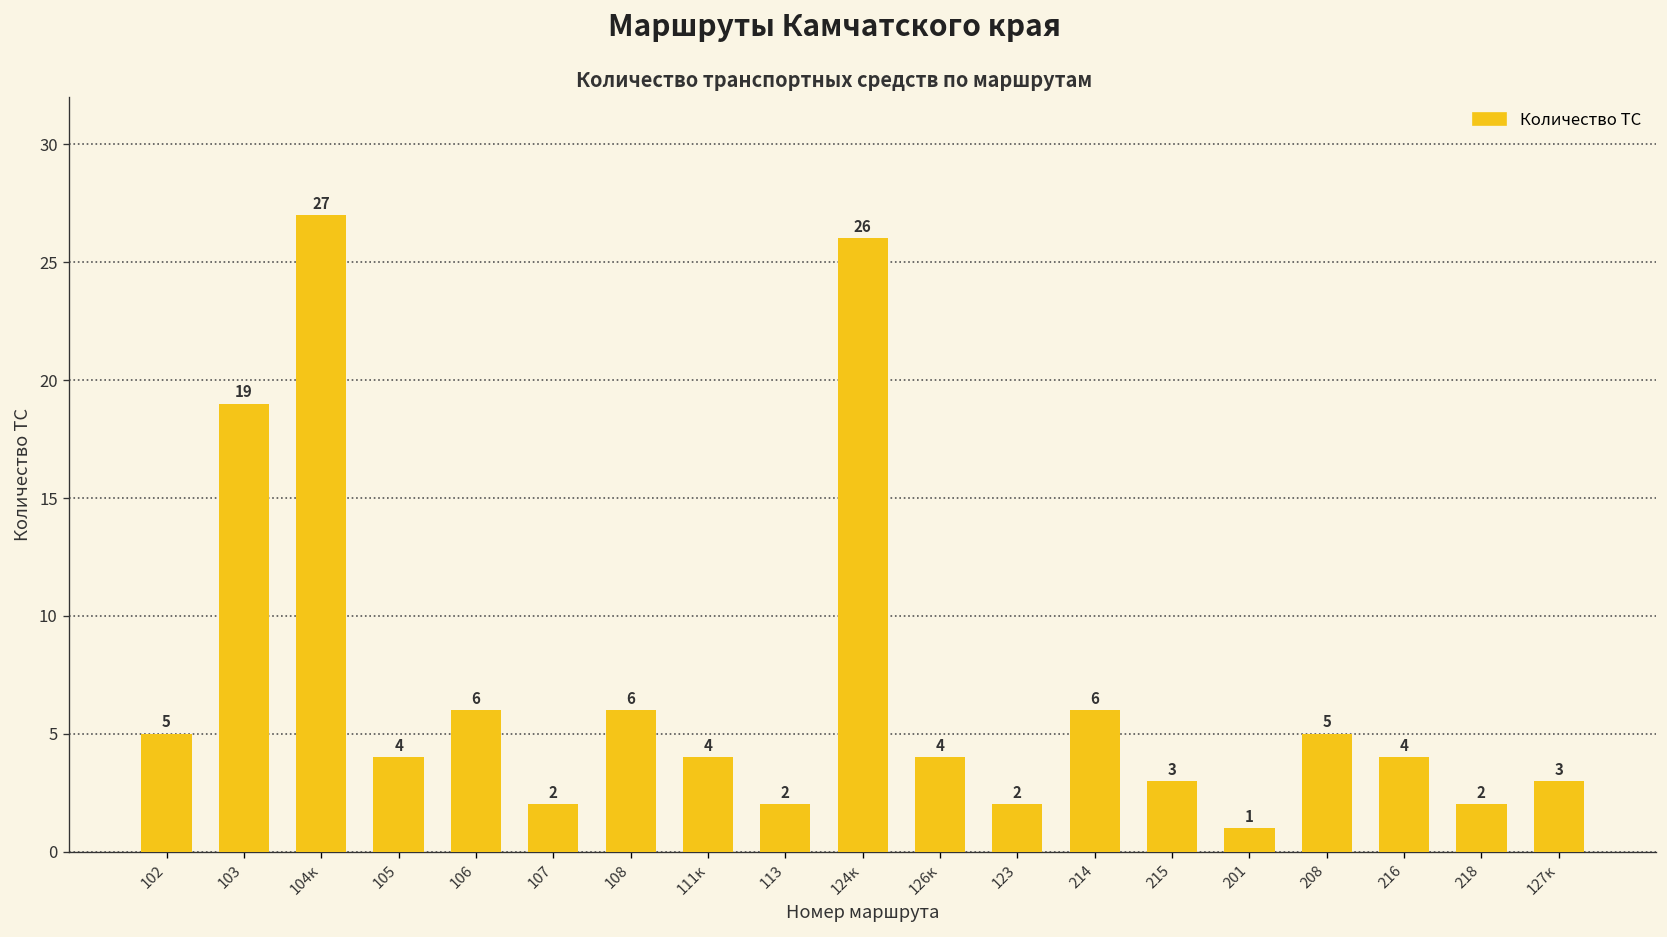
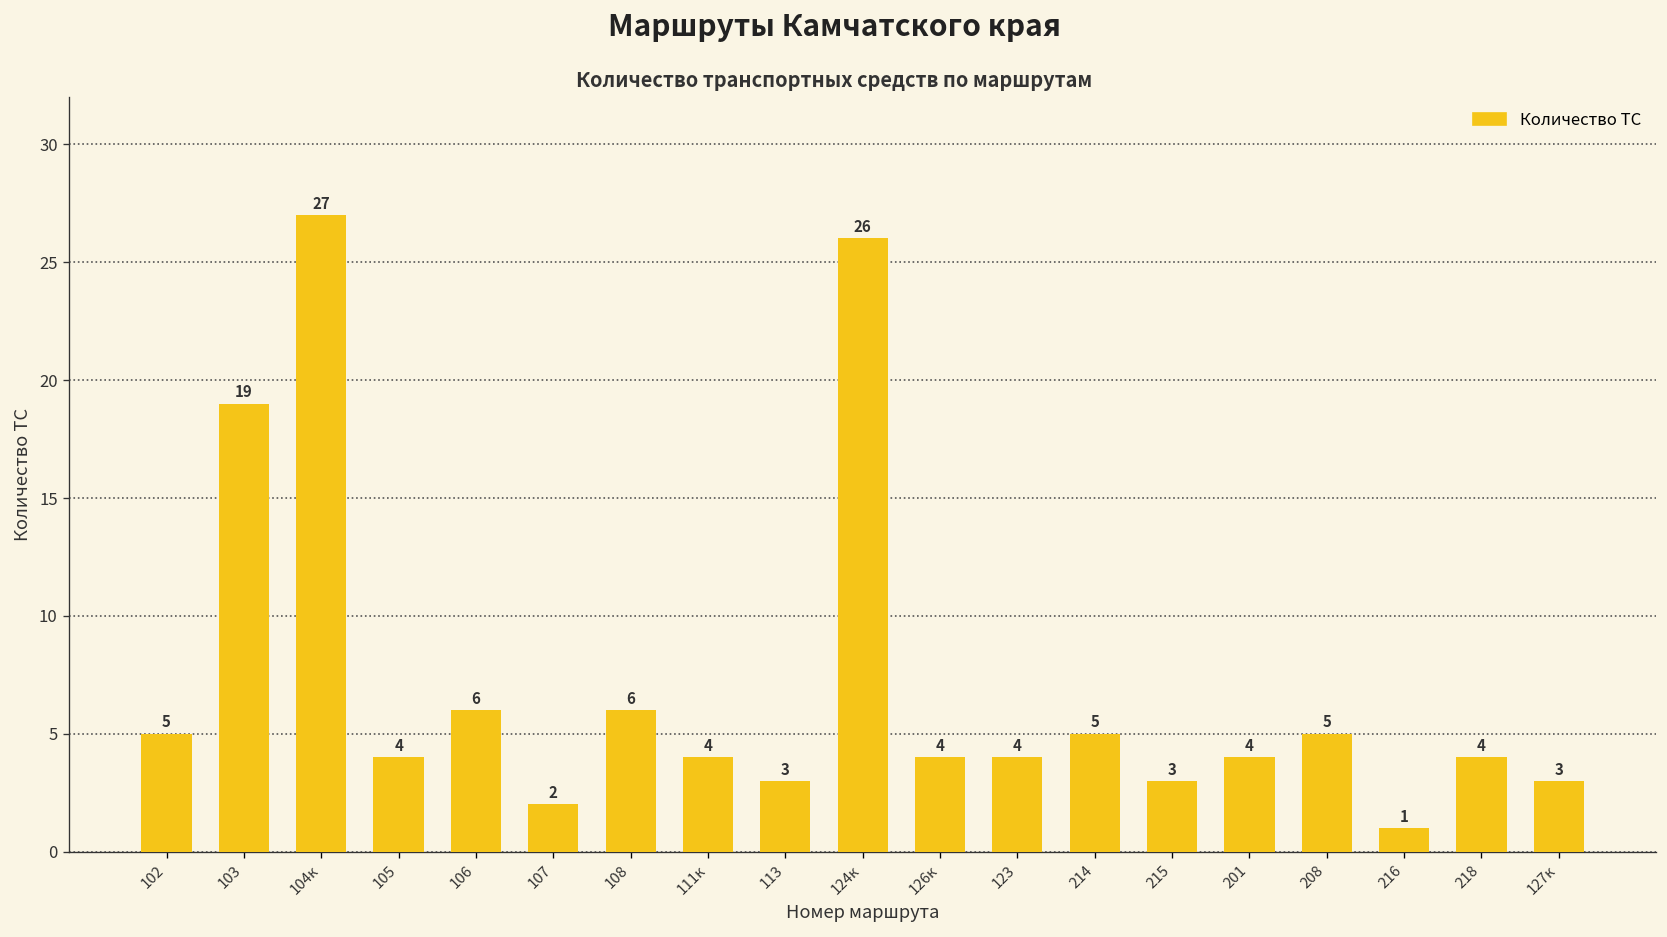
113: 2 -> 3
123: 2 -> 4
214: 6 -> 5
201: 1 -> 4
216: 4 -> 1
218: 2 -> 4
